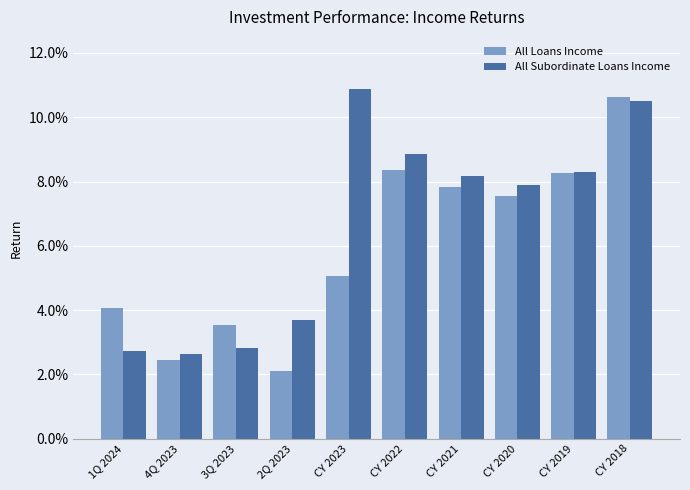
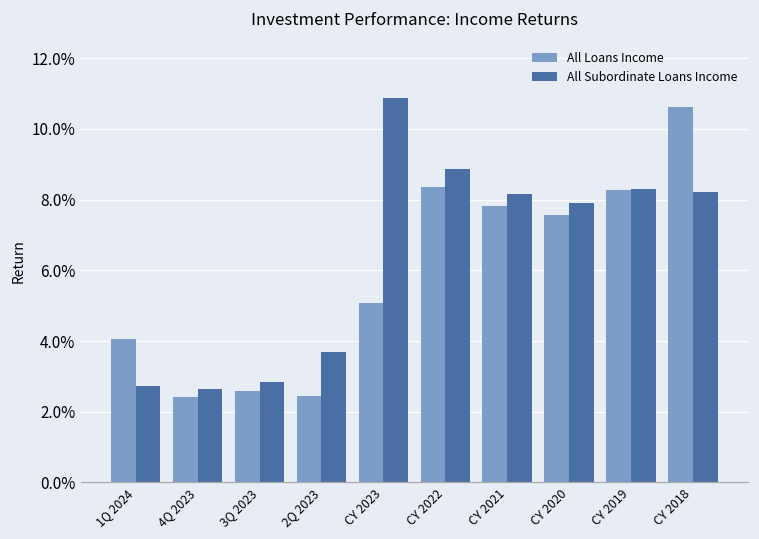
All Loans Income, 3Q 2023: 3.5% -> 2.6%
All Loans Income, 2Q 2023: 2.1% -> 2.5%
All Subordinate Loans Income, CY 2018: 10.5% -> 8.2%
